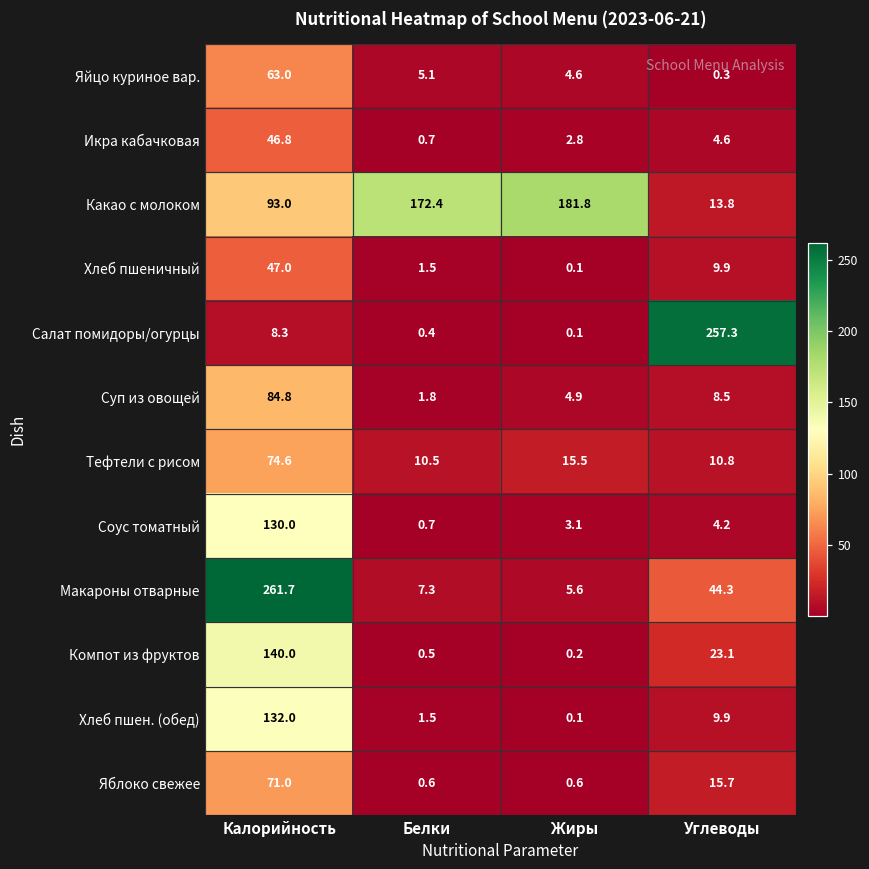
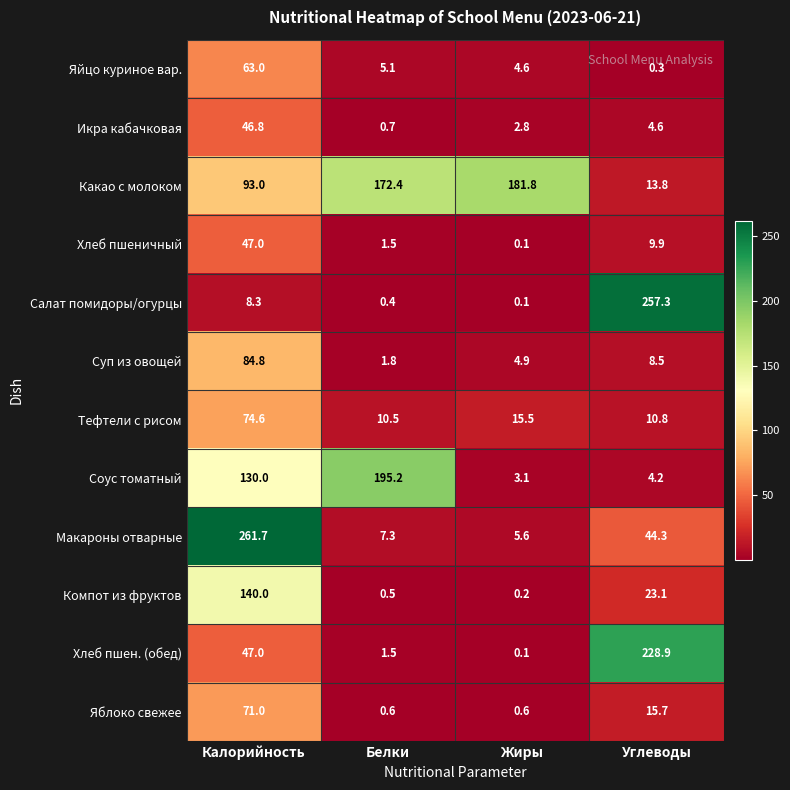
Соус томатный, Белки: 0.7 -> 195.2
Хлеб пшен. (обед), Калорийность: 132.0 -> 47.0
Хлеб пшен. (обед), Углеводы: 9.9 -> 228.9
